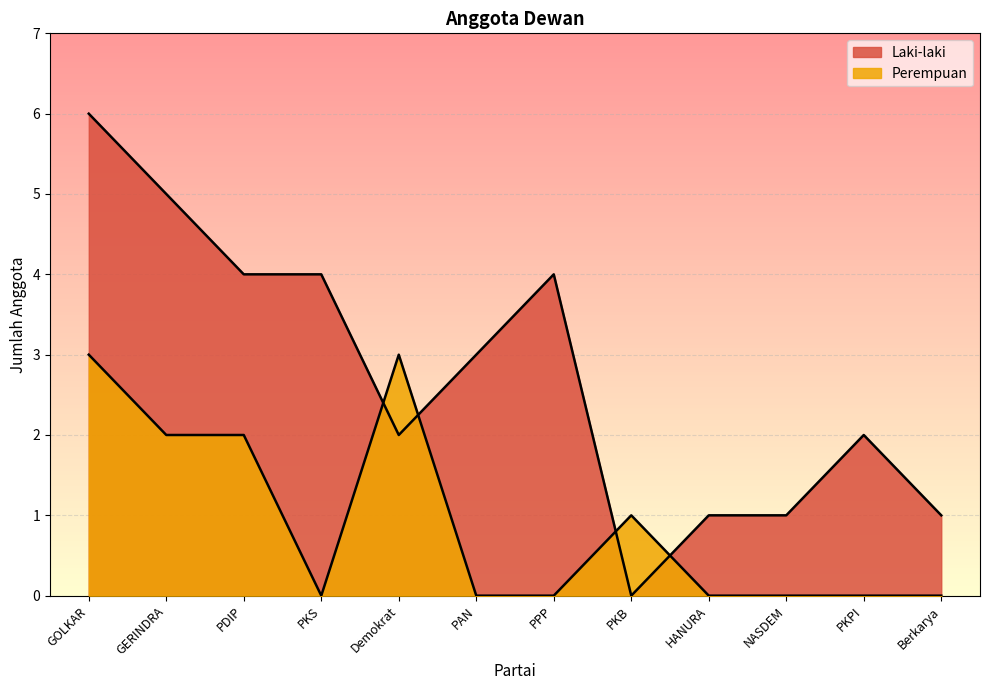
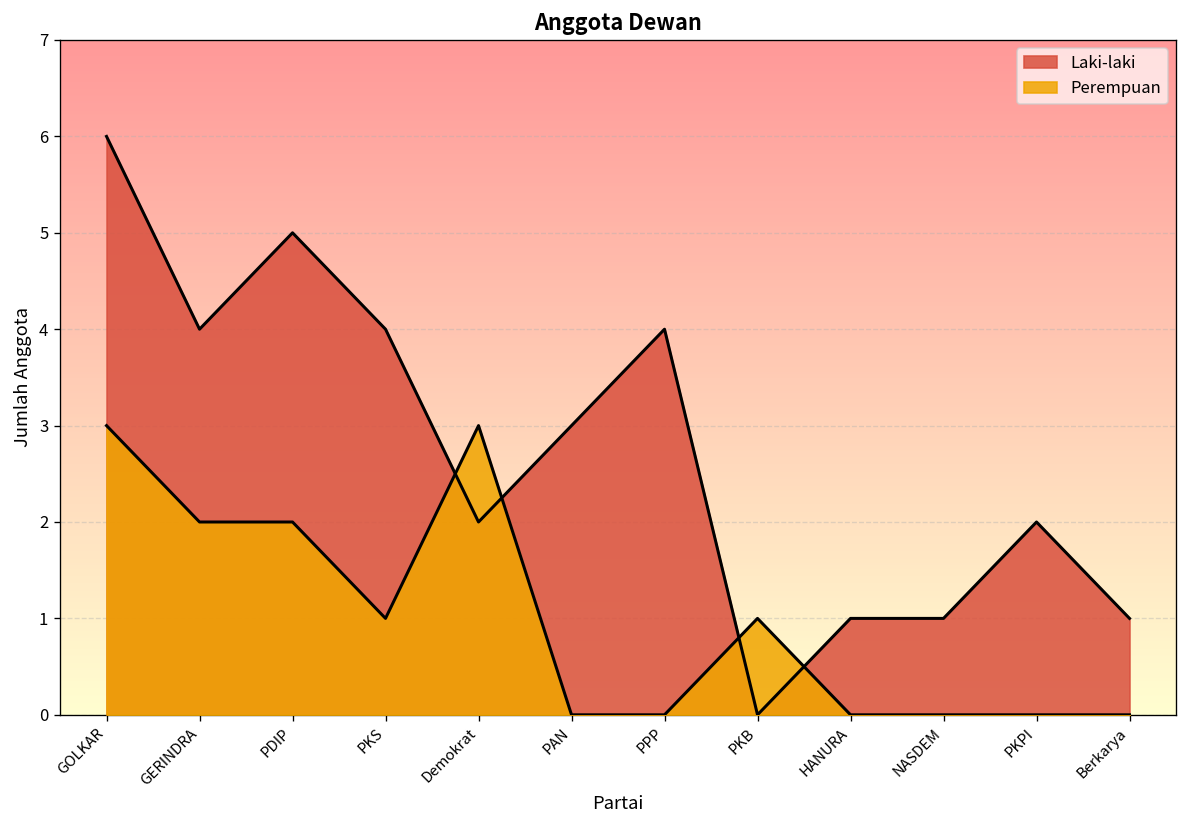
Laki-laki, GERINDRA: 5 -> 4
Laki-laki, PDIP: 4 -> 5
Perempuan, PKS: 0 -> 1
